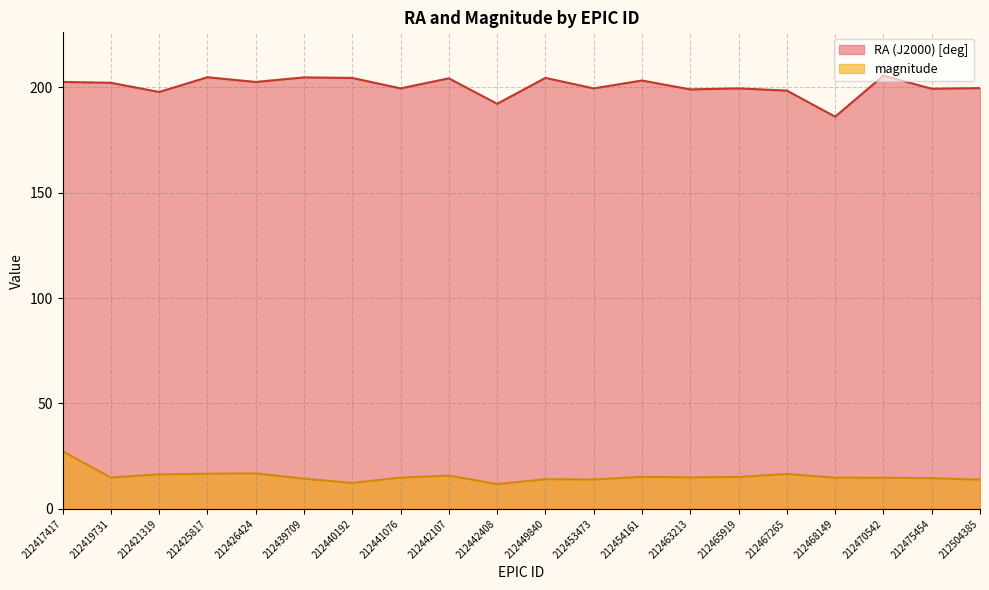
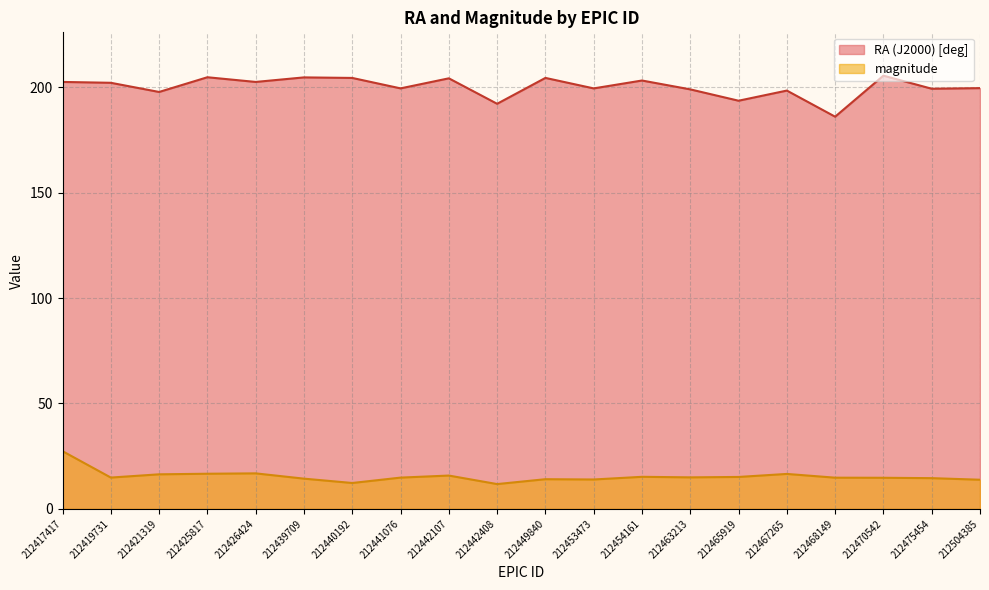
RA (J2000) [deg], 212465919: 199 -> 194
